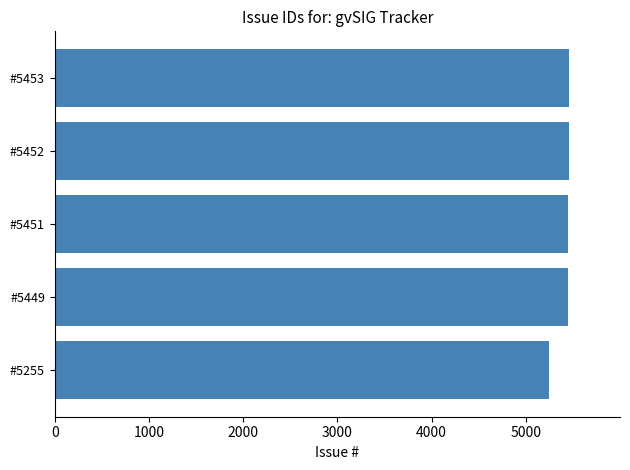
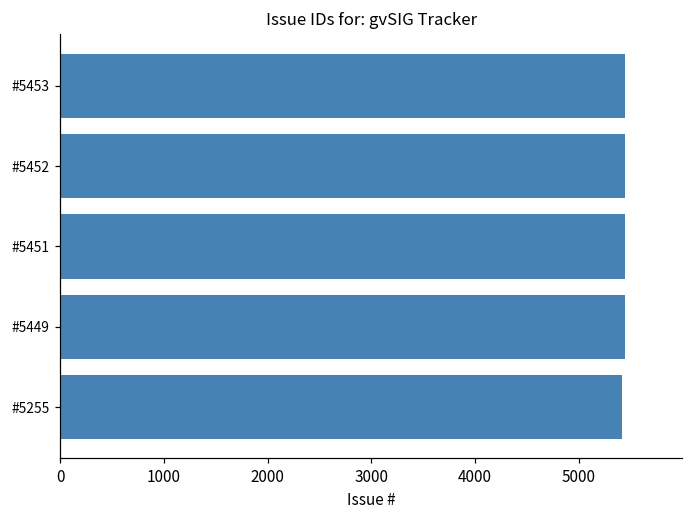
#5255: 5200 -> 5400
